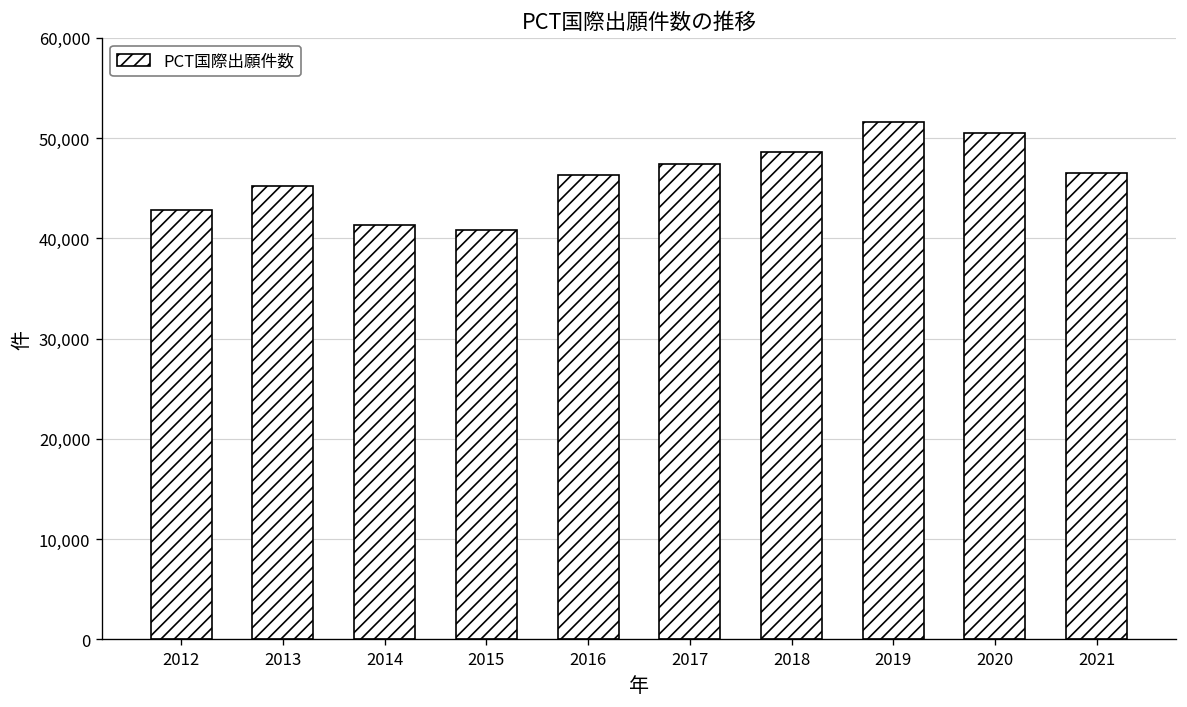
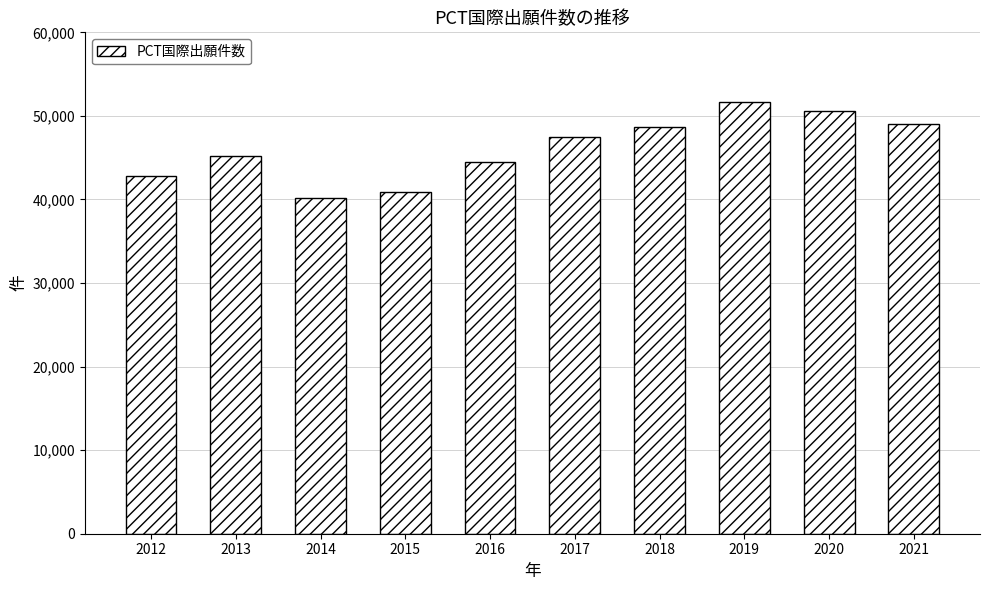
2014: 41,000 -> 40,000
2016: 46,000 -> 44,000
2021: 46,000 -> 49,000
